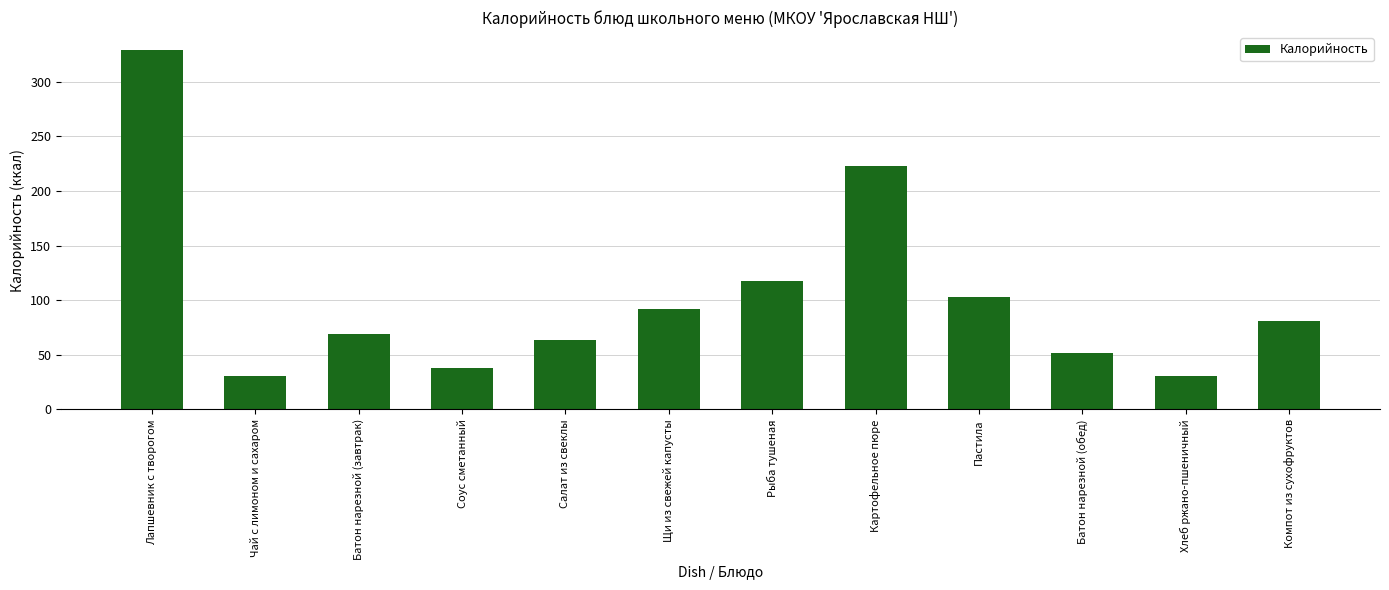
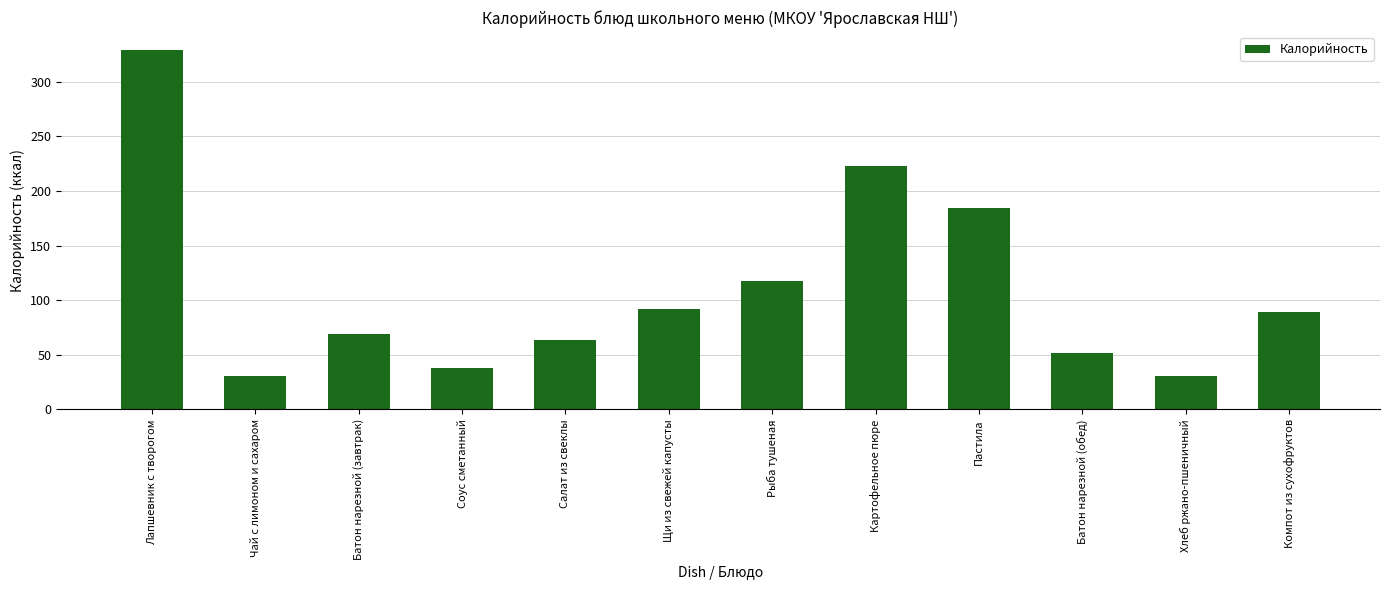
Пастила: 103 -> 184
Компот из сухофруктов: 81 -> 89
